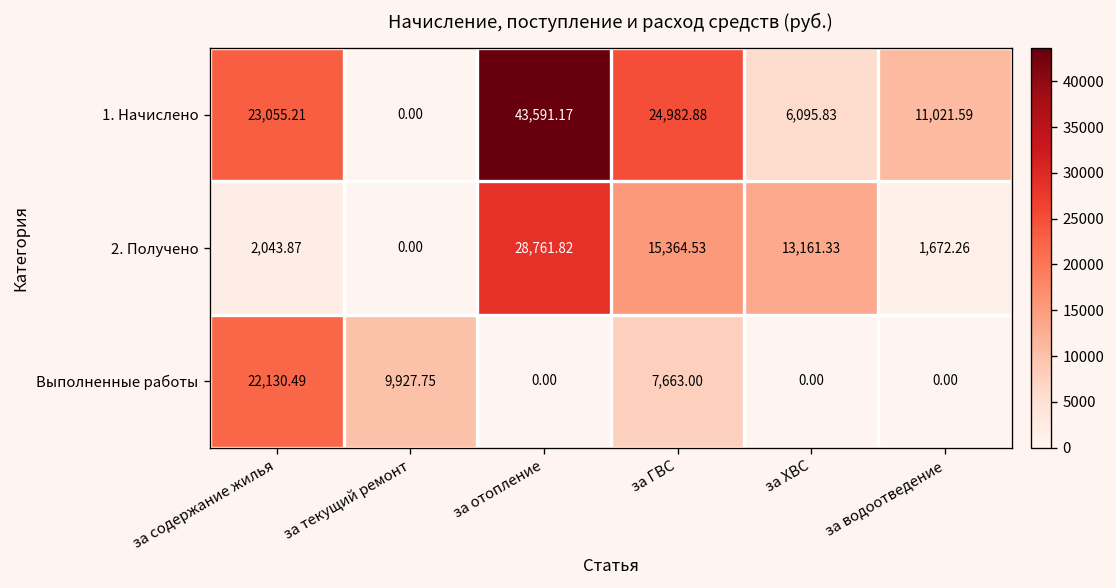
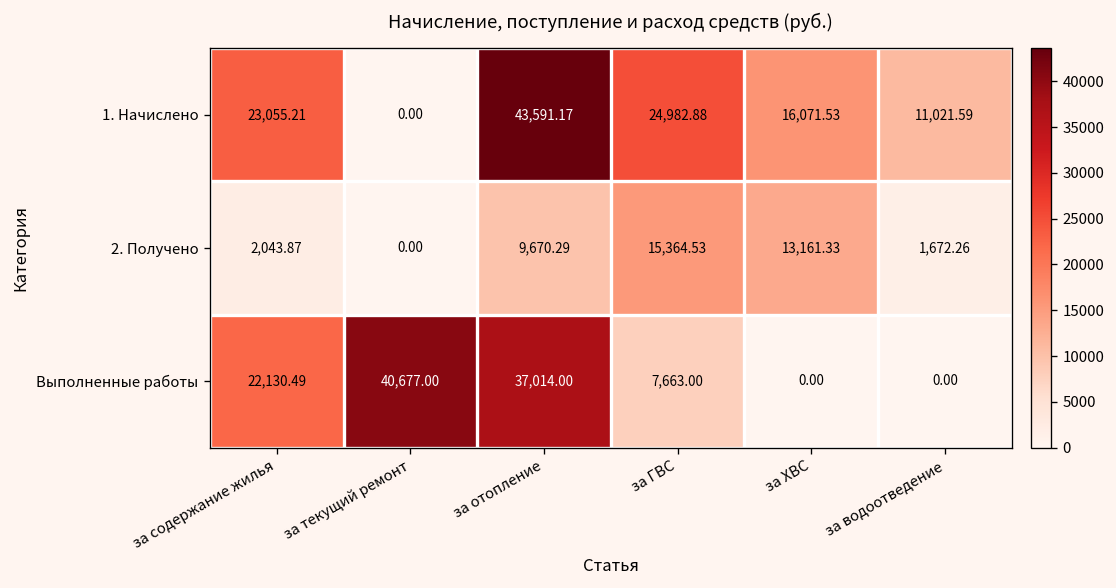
1. Начислено, за ХВС: 6,095.83 -> 16,071.53
2. Получено, за отопление: 28,761.82 -> 9,670.29
Выполненные работы, за текущий ремонт: 9,927.75 -> 40,677.00
Выполненные работы, за отопление: 0.00 -> 37,014.00
